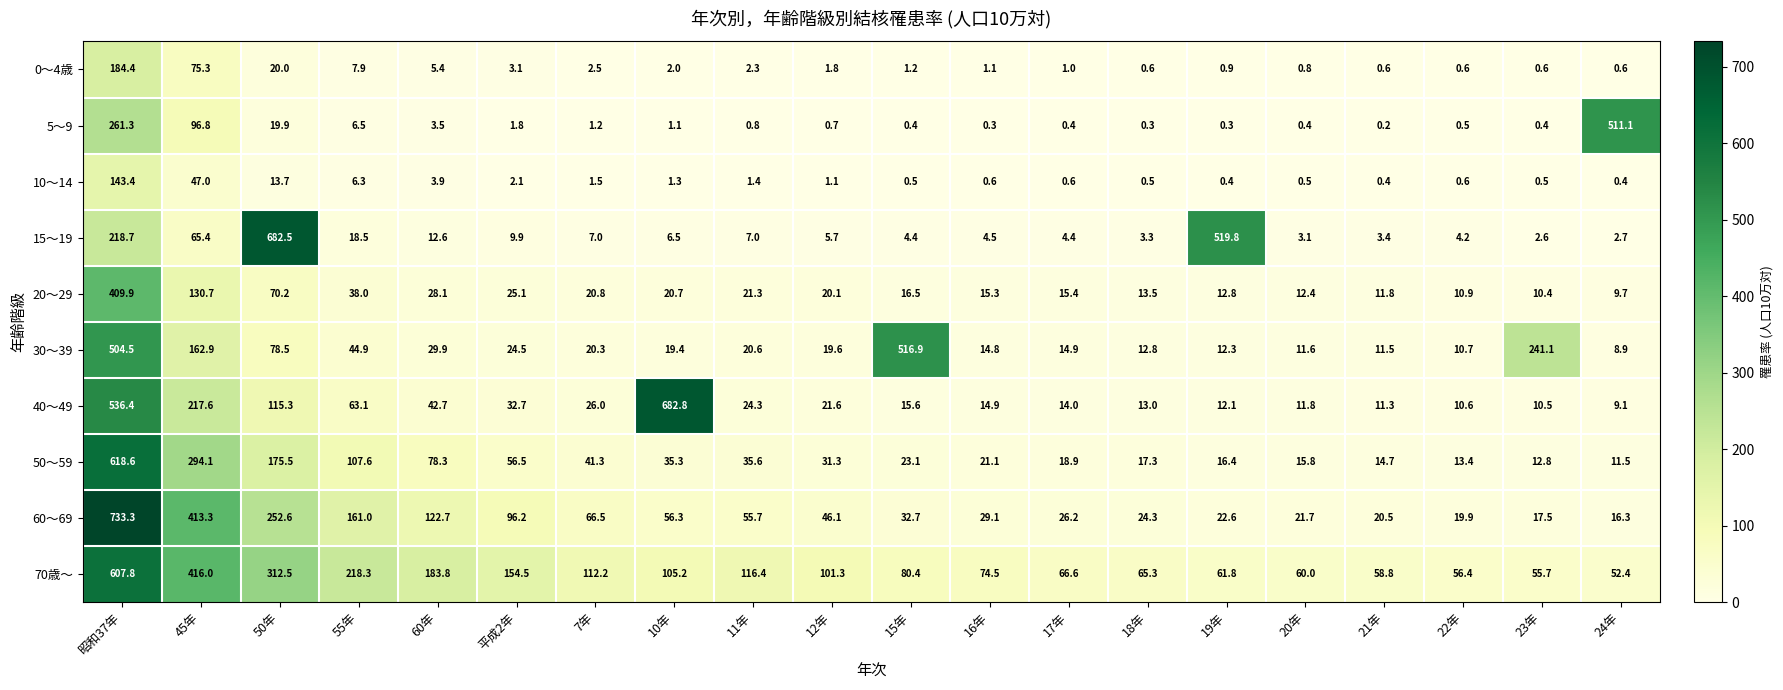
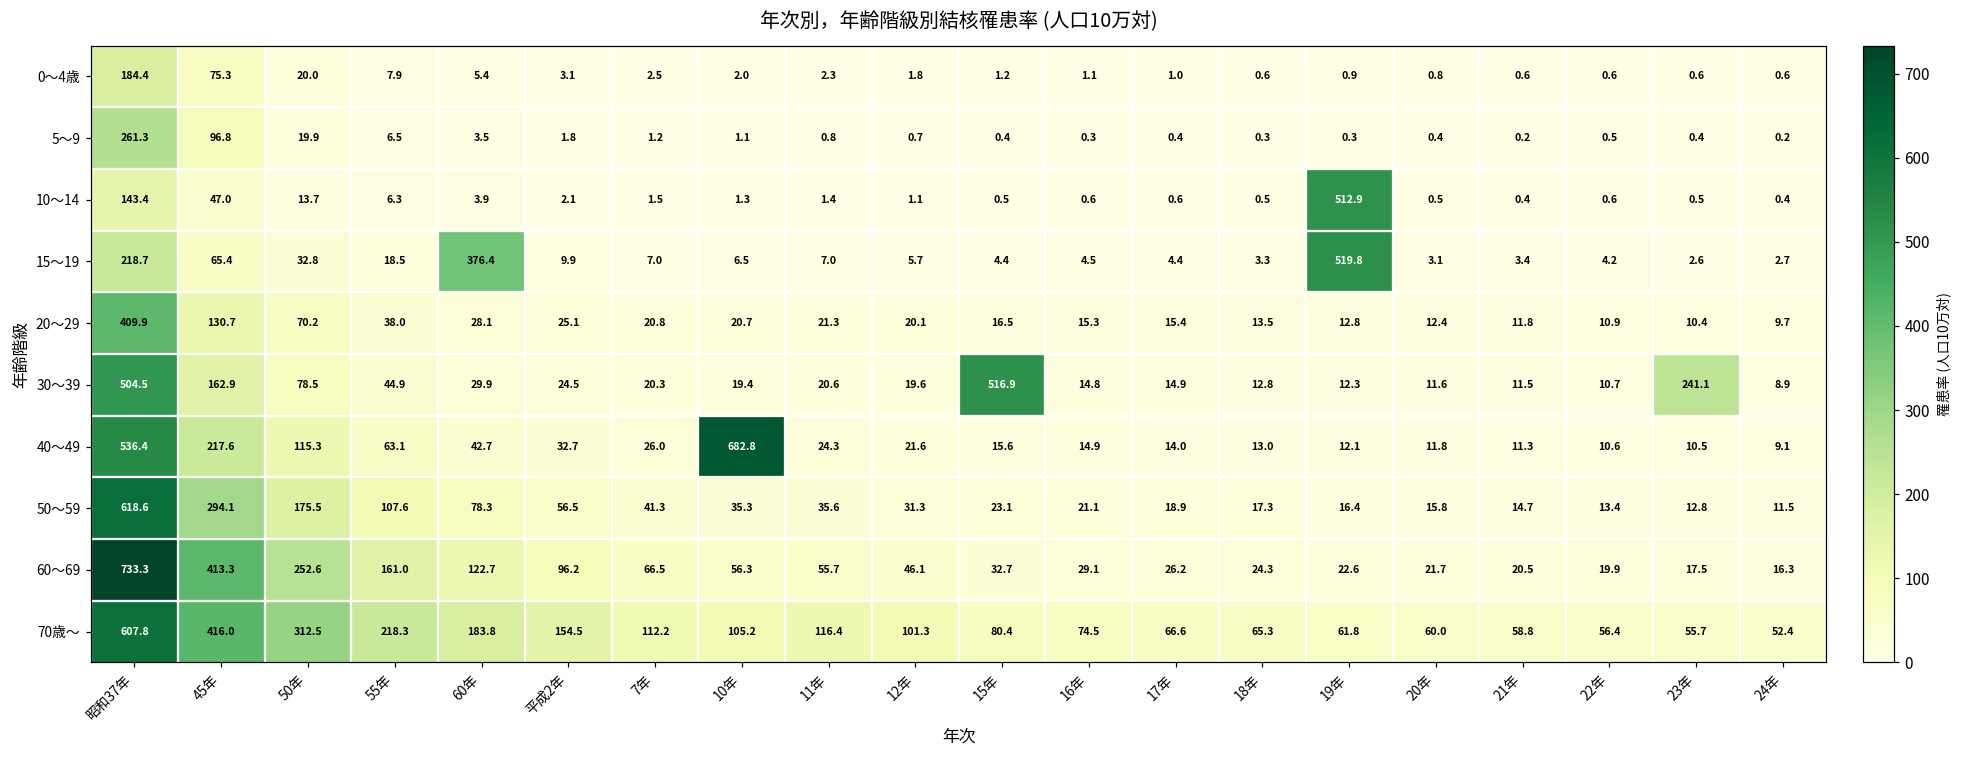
5～9, 24年: 511.1 -> 0.2
10～14, 19年: 0.4 -> 512.9
15～19, 50年: 682.5 -> 32.8
15～19, 60年: 12.6 -> 376.4
